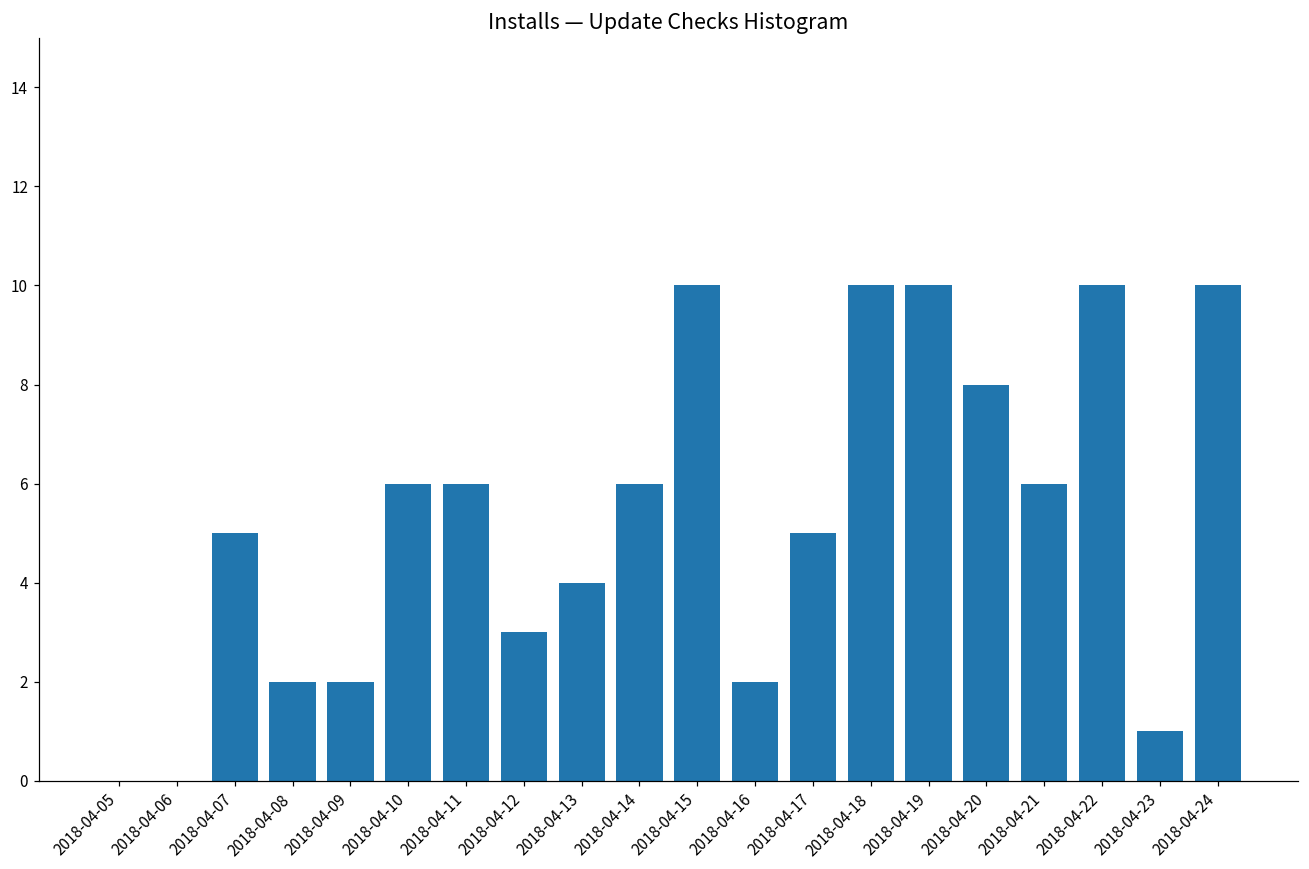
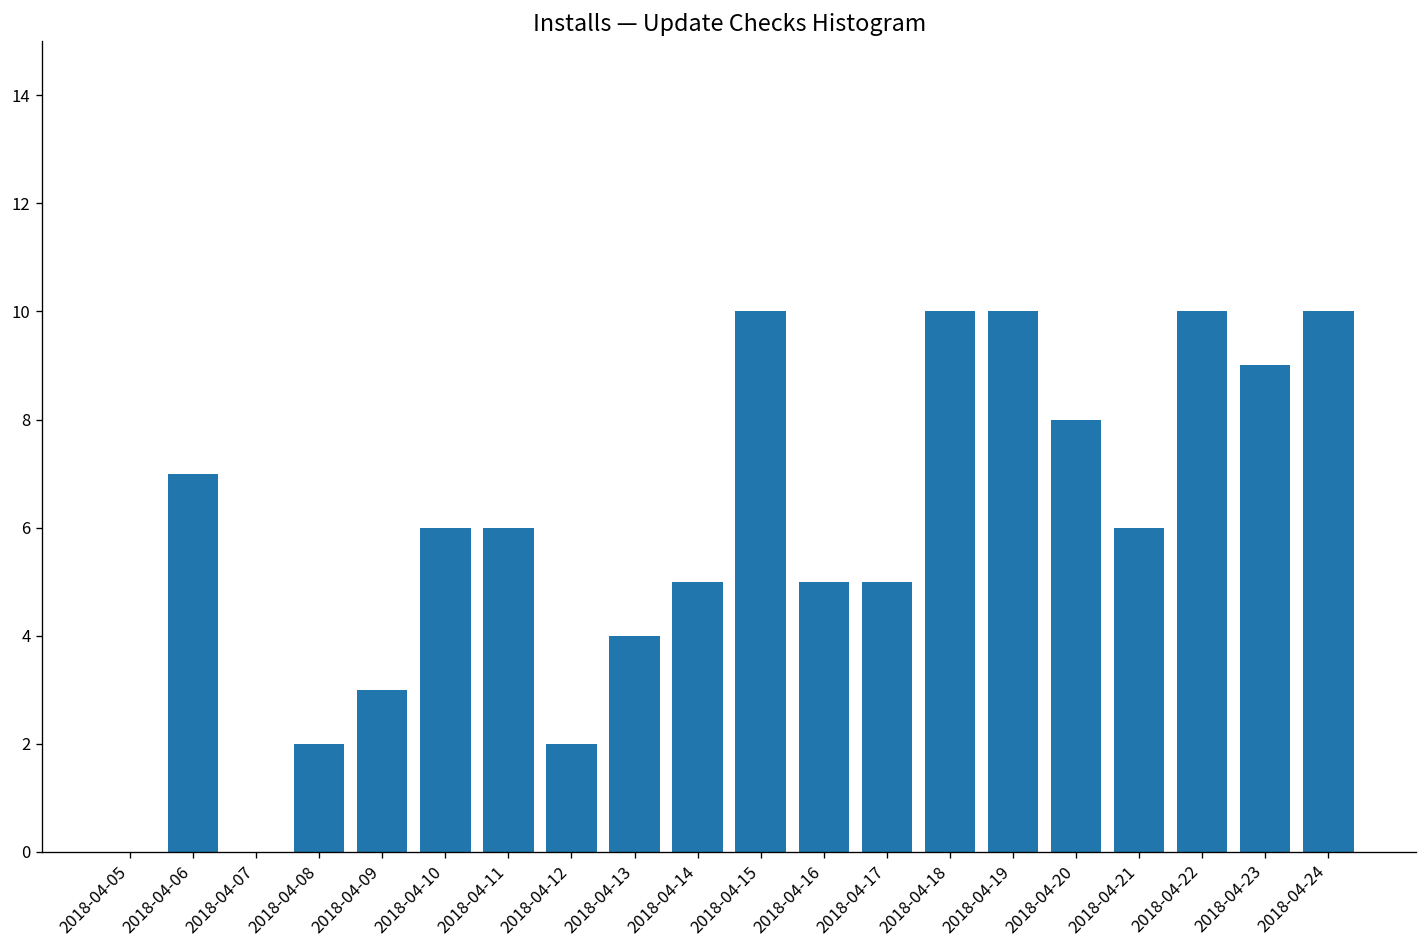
2018-04-06: 0 -> 7
2018-04-07: 5 -> 0
2018-04-09: 2 -> 3
2018-04-12: 3 -> 2
2018-04-14: 6 -> 5
2018-04-16: 2 -> 5
2018-04-23: 1 -> 9
